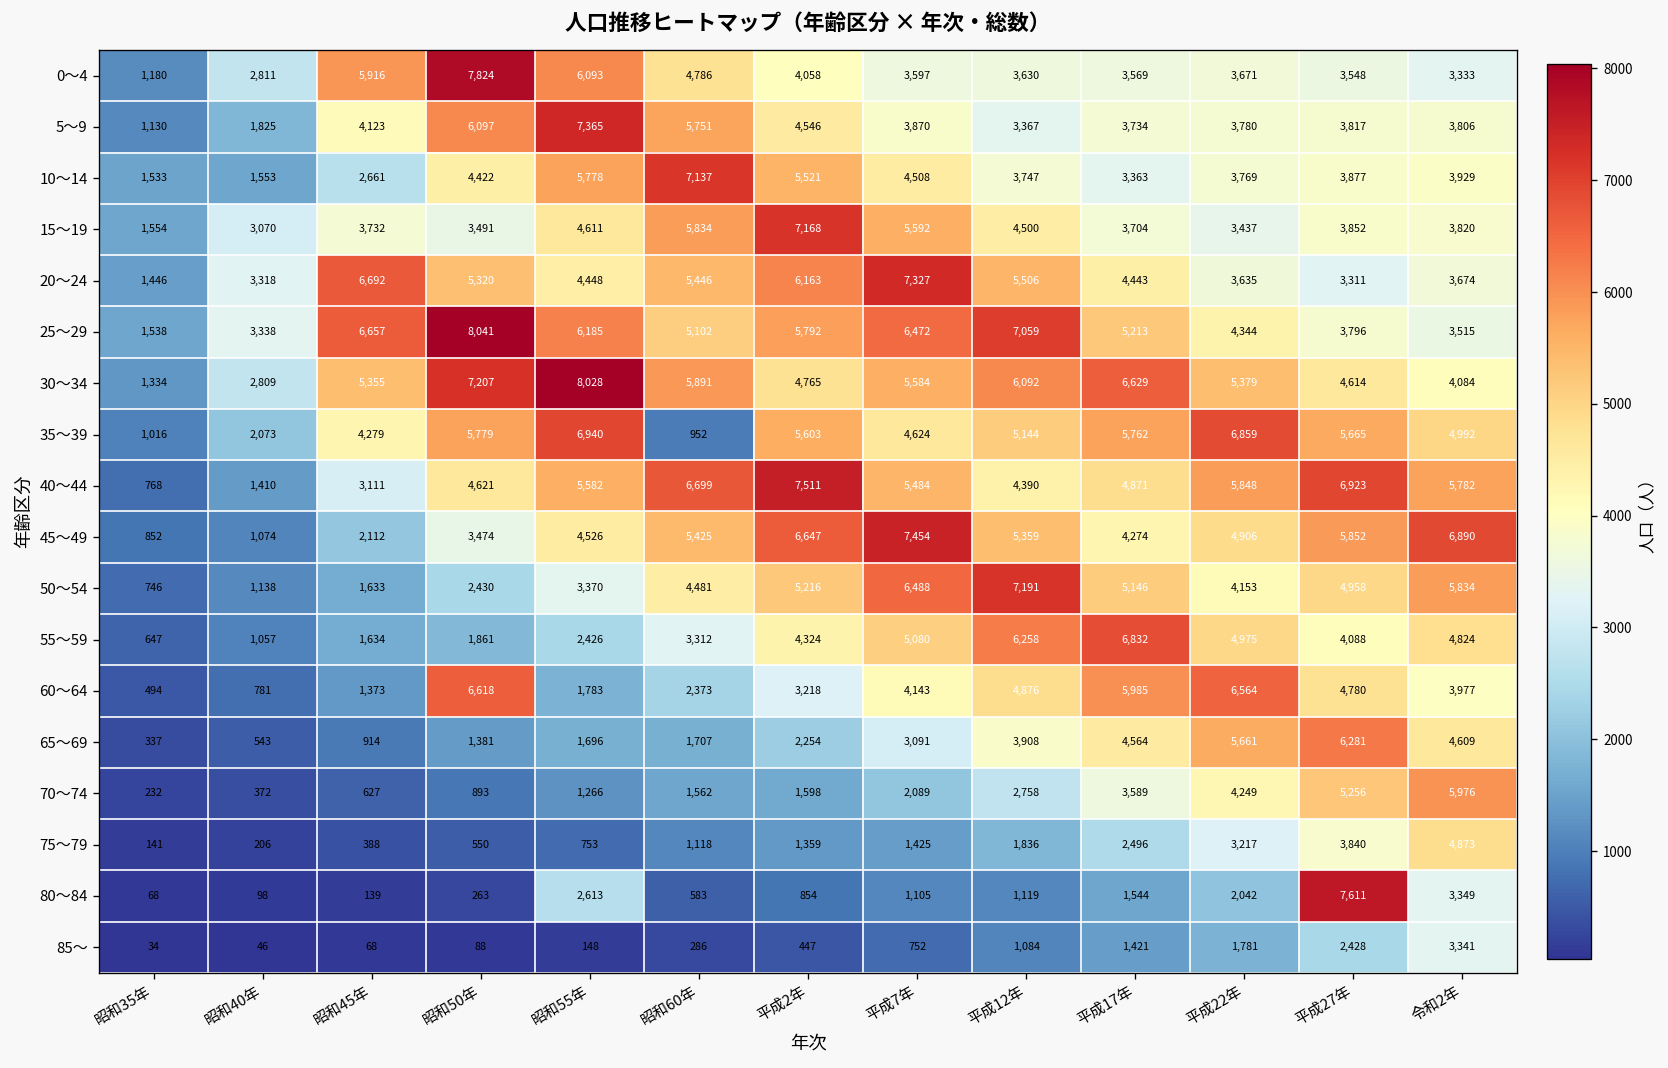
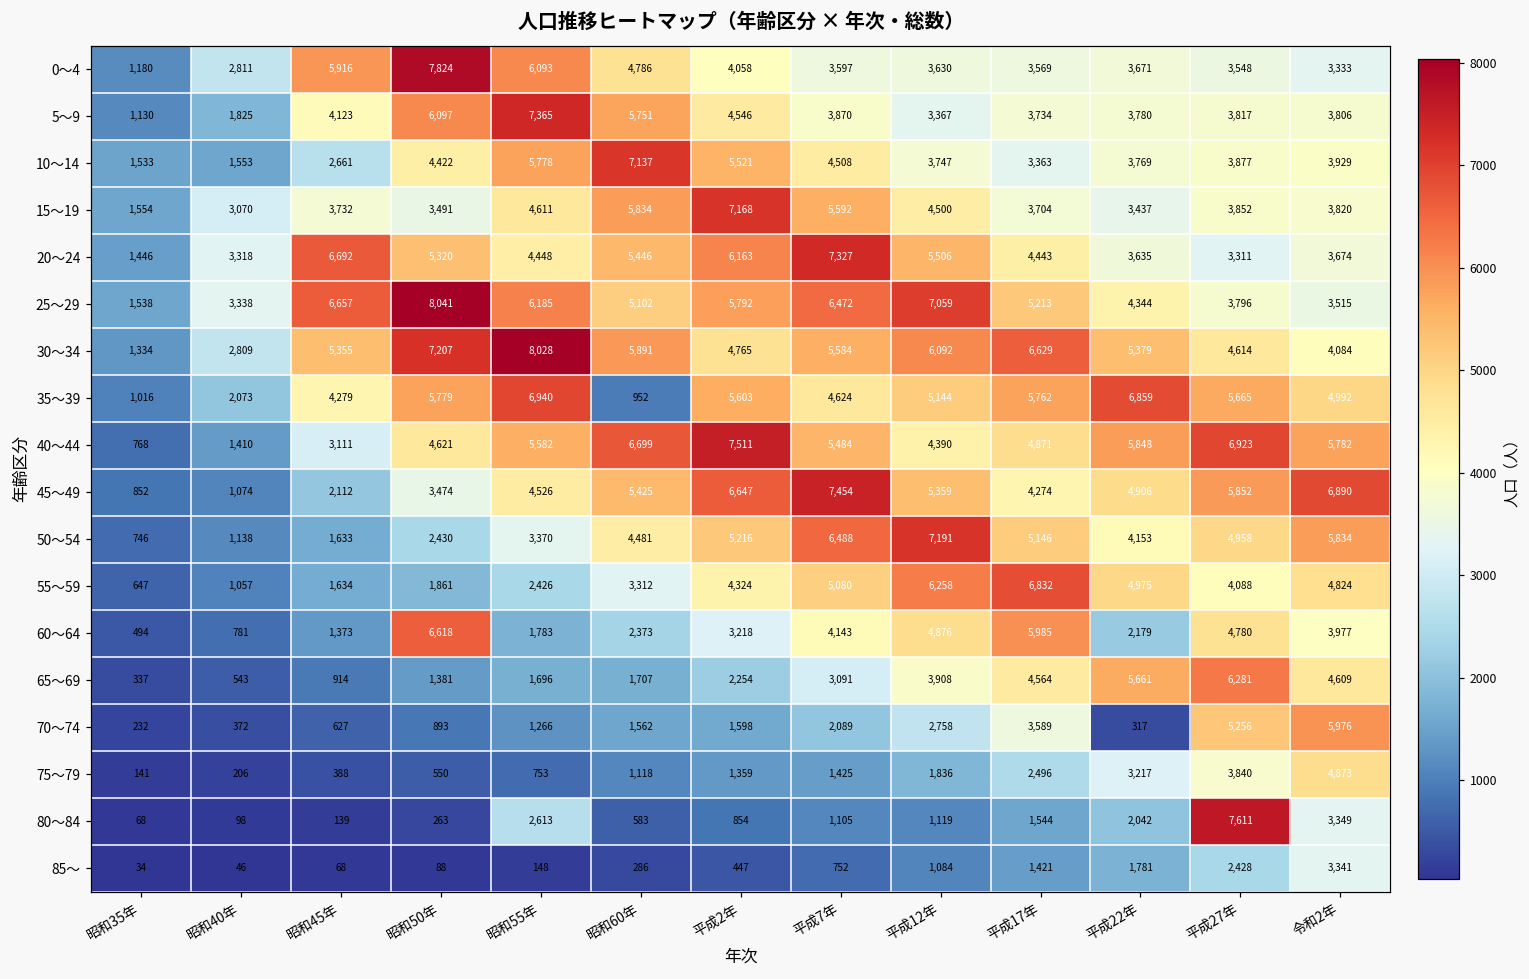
60～64, 平成22年: 6,564 -> 2,179
70～74, 平成22年: 4,249 -> 317
